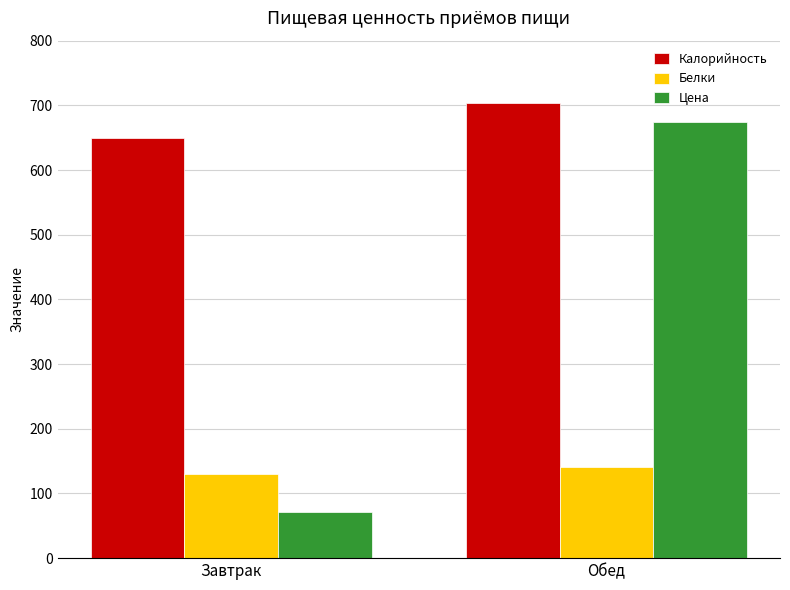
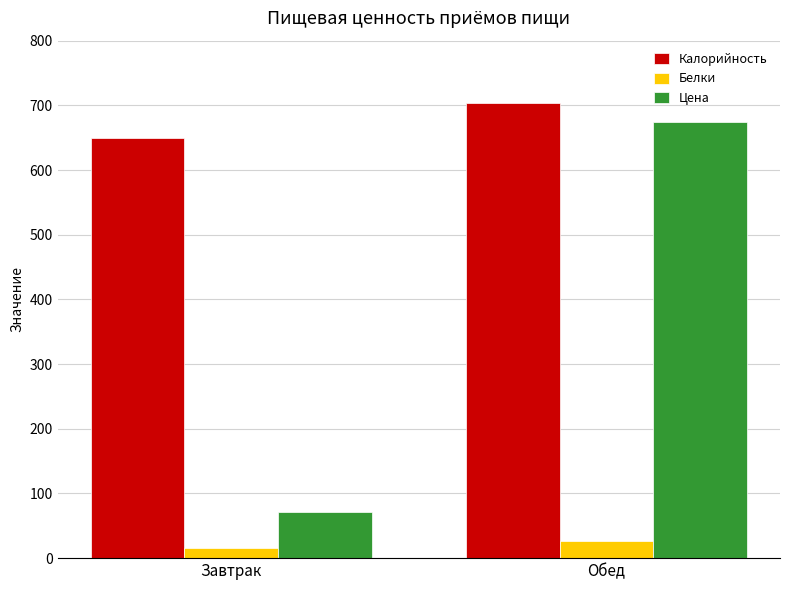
Белки, Завтрак: 130 -> 20
Белки, Обед: 140 -> 30
